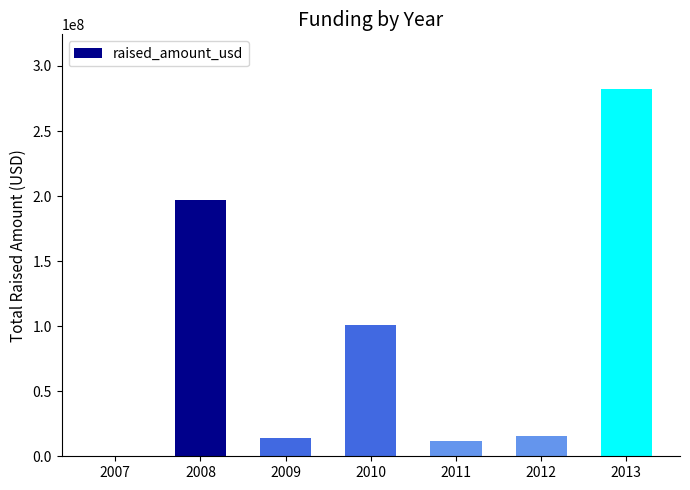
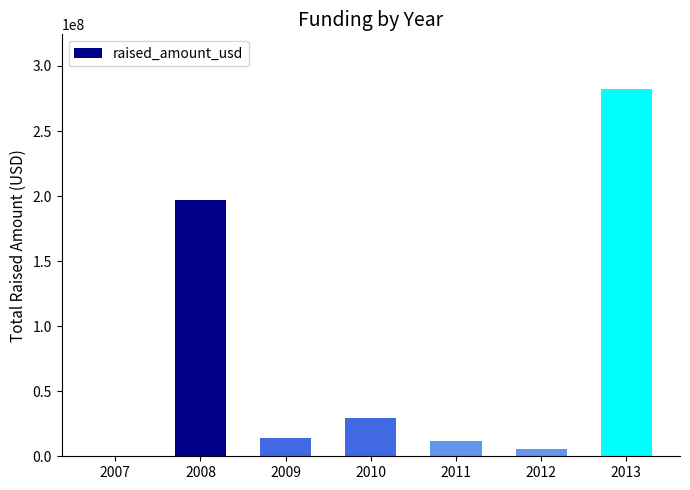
2010: 101000000 -> 30000000
2012: 16000000 -> 5000000
